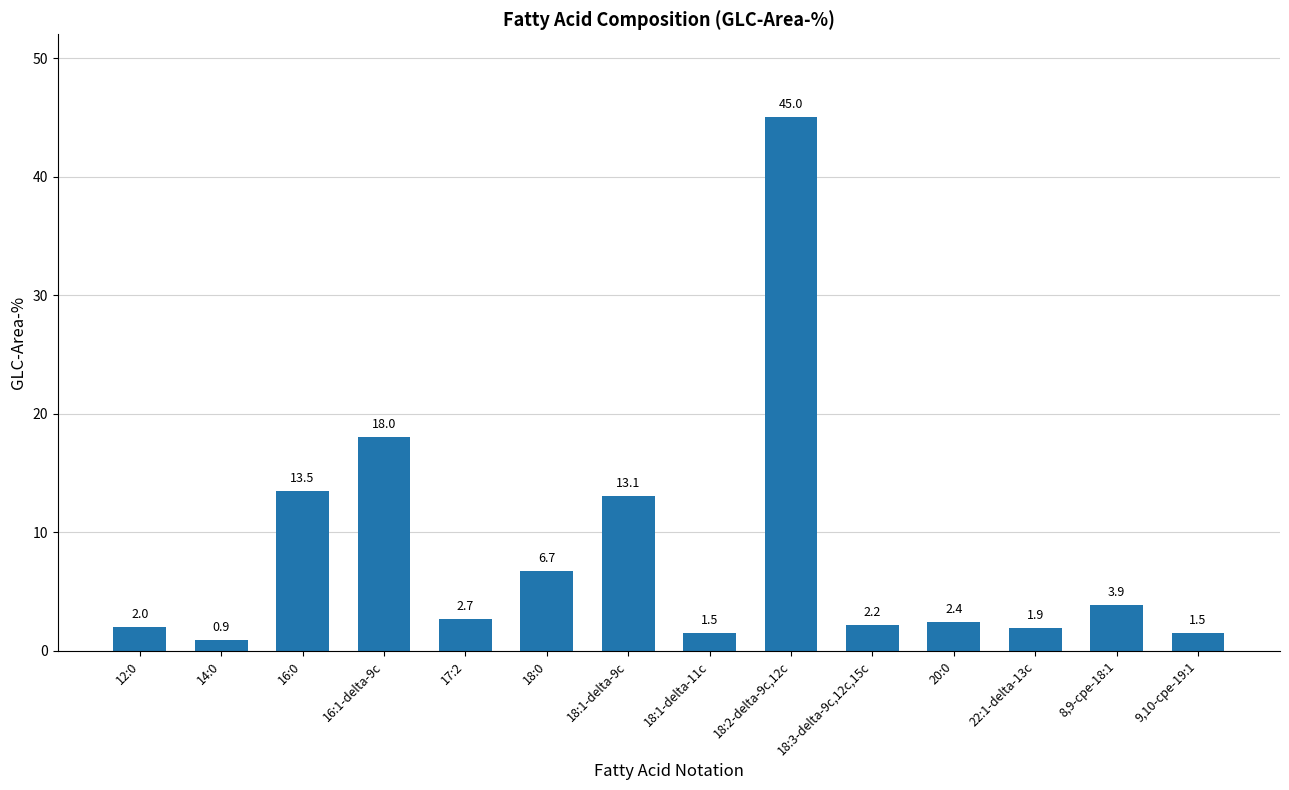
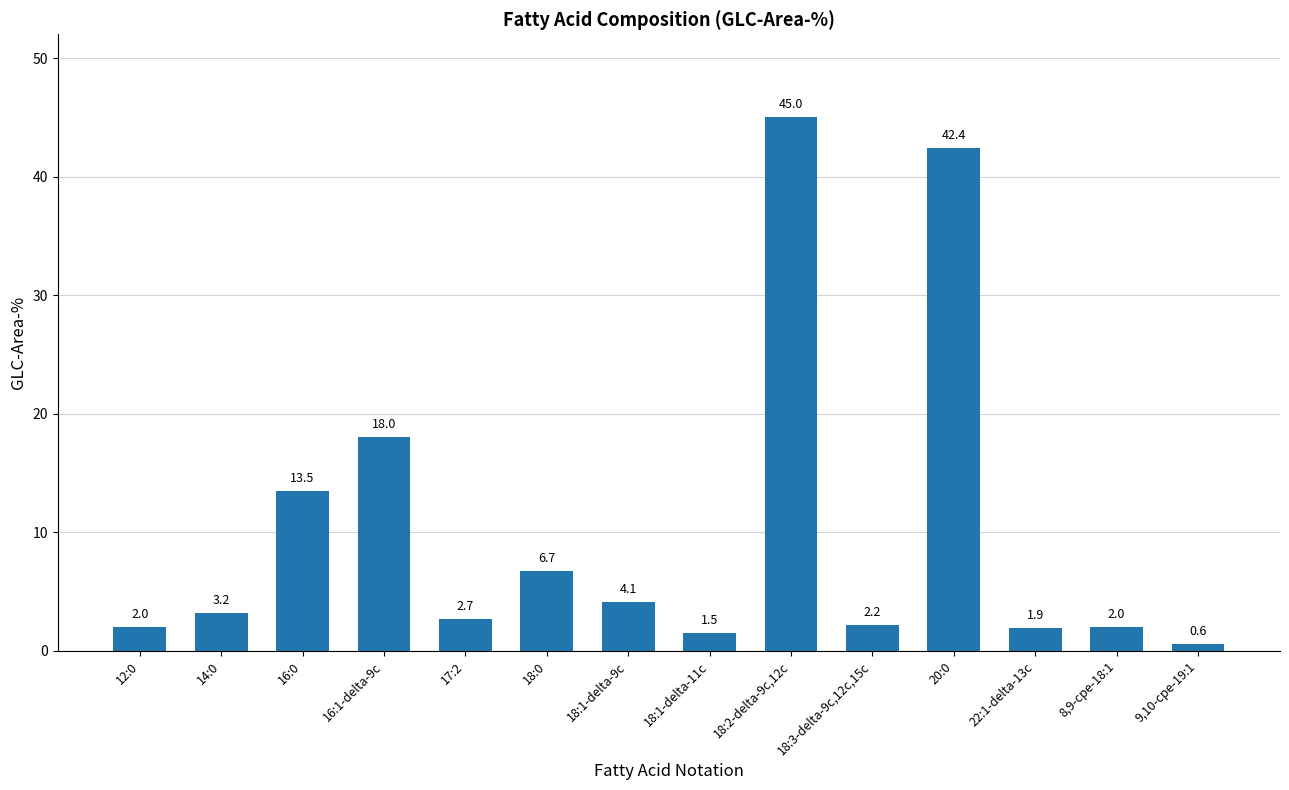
14:0: 0.9 -> 3.2
18:1-delta-9c: 13.1 -> 4.1
20:0: 2.4 -> 42.4
8,9-cpe-18:1: 3.9 -> 2.0
9,10-cpe-19:1: 1.5 -> 0.6
